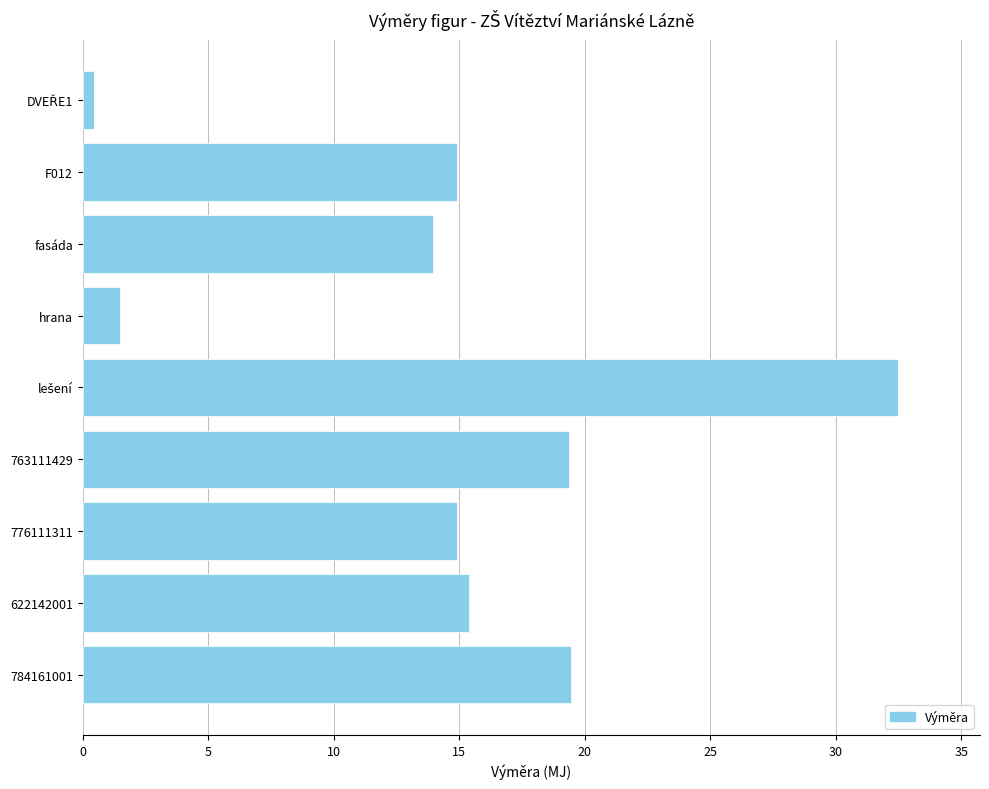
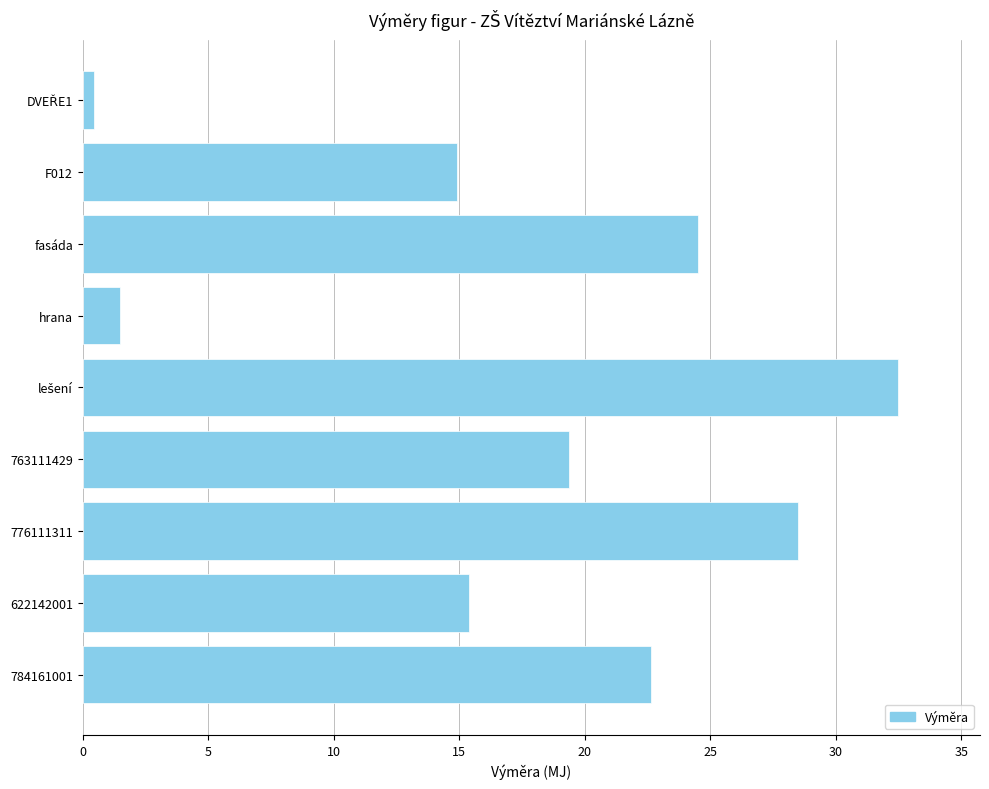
fasáda: 13.9 -> 24.5
776111311: 14.9 -> 28.5
784161001: 19.5 -> 22.7
